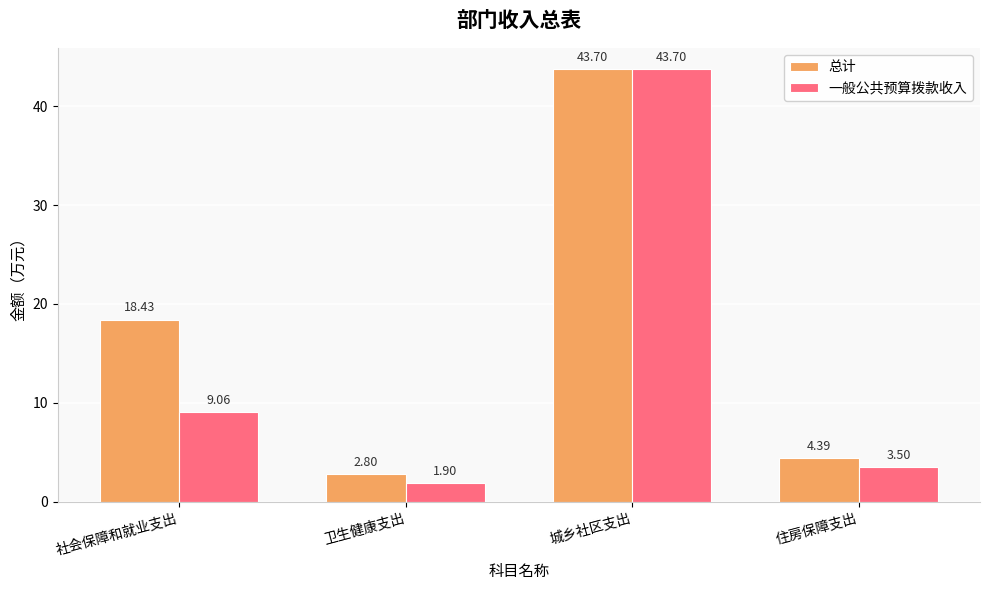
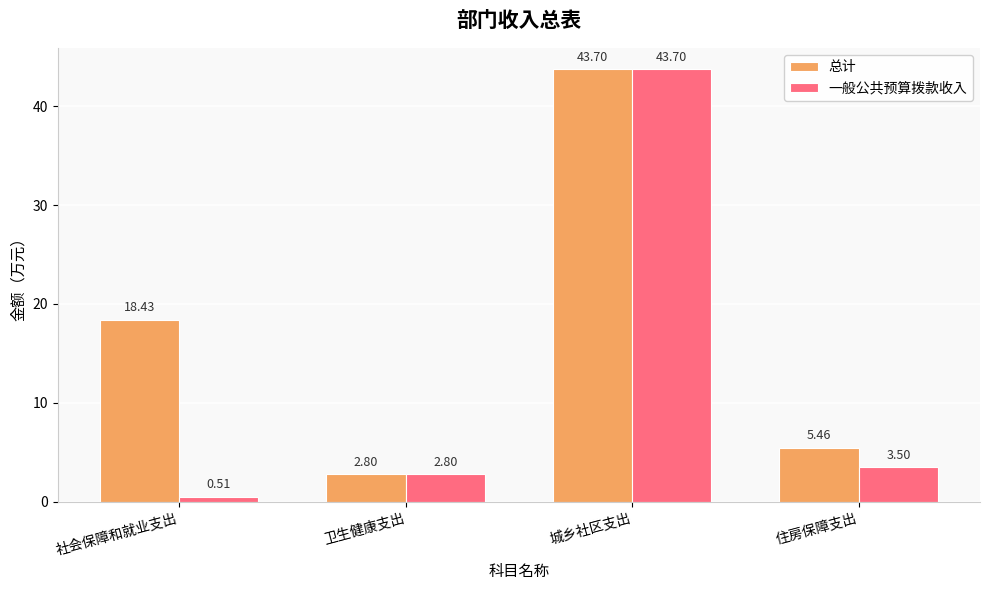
一般公共预算拨款收入, 社会保障和就业支出: 9.06 -> 0.51
一般公共预算拨款收入, 卫生健康支出: 1.90 -> 2.80
总计, 住房保障支出: 4.39 -> 5.46
